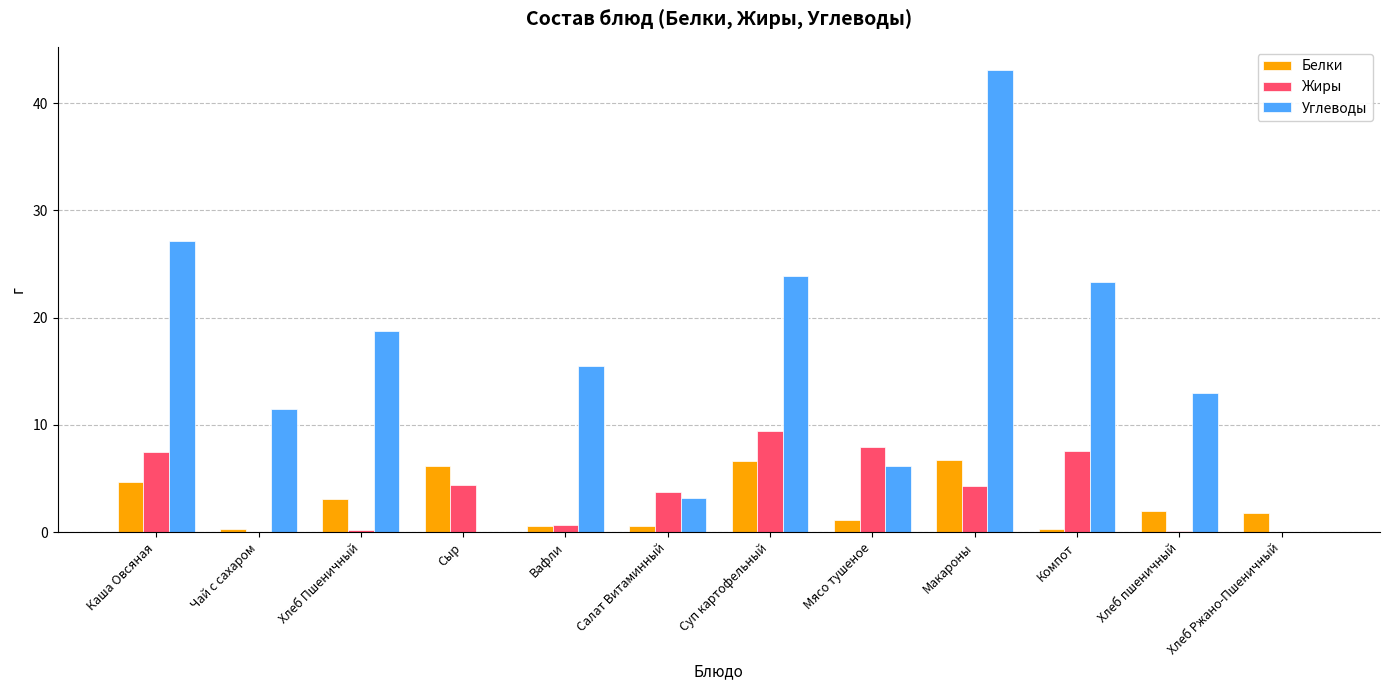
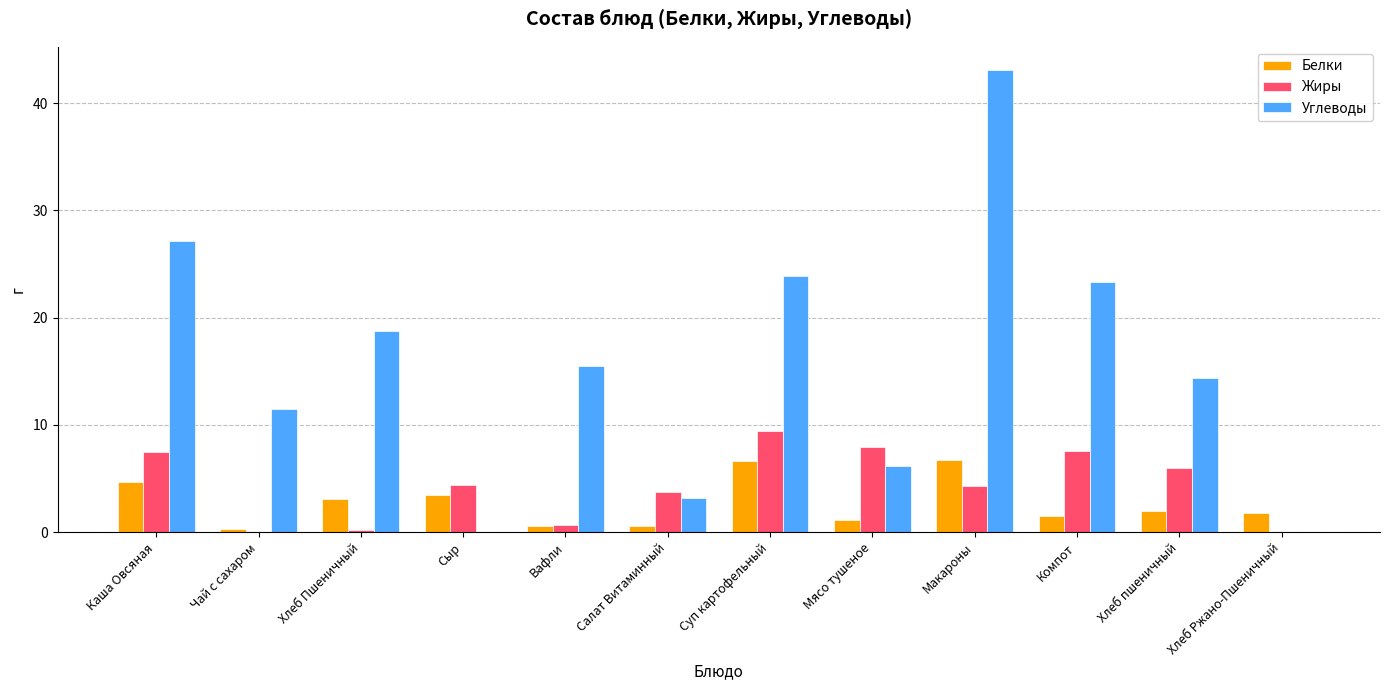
Белки, Сыр: 6.2 -> 3.5
Белки, Компот: 0.3 -> 1.5
Жиры, Хлеб пшеничный: 0.1 -> 6.0
Углеводы, Хлеб пшеничный: 13.0 -> 14.4
